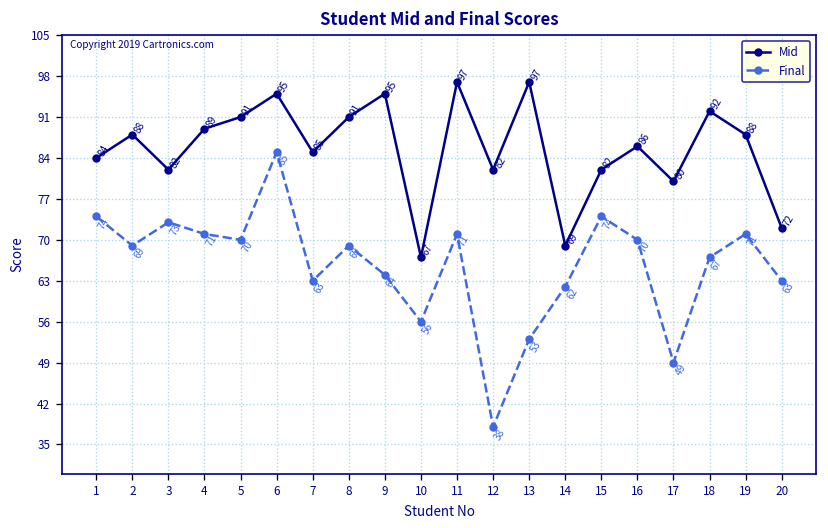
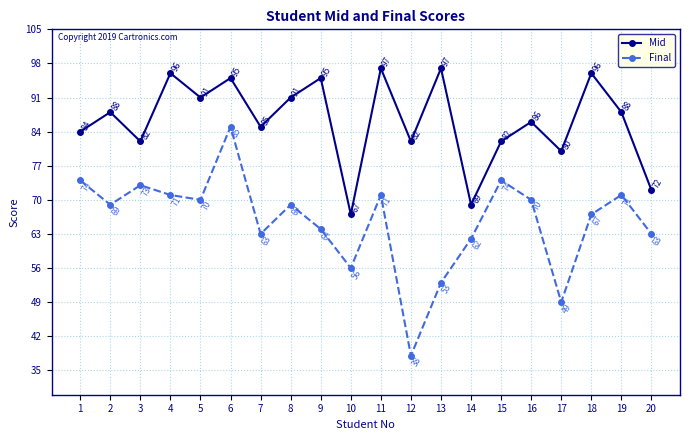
Mid, 4: 89 -> 96
Mid, 18: 92 -> 96
